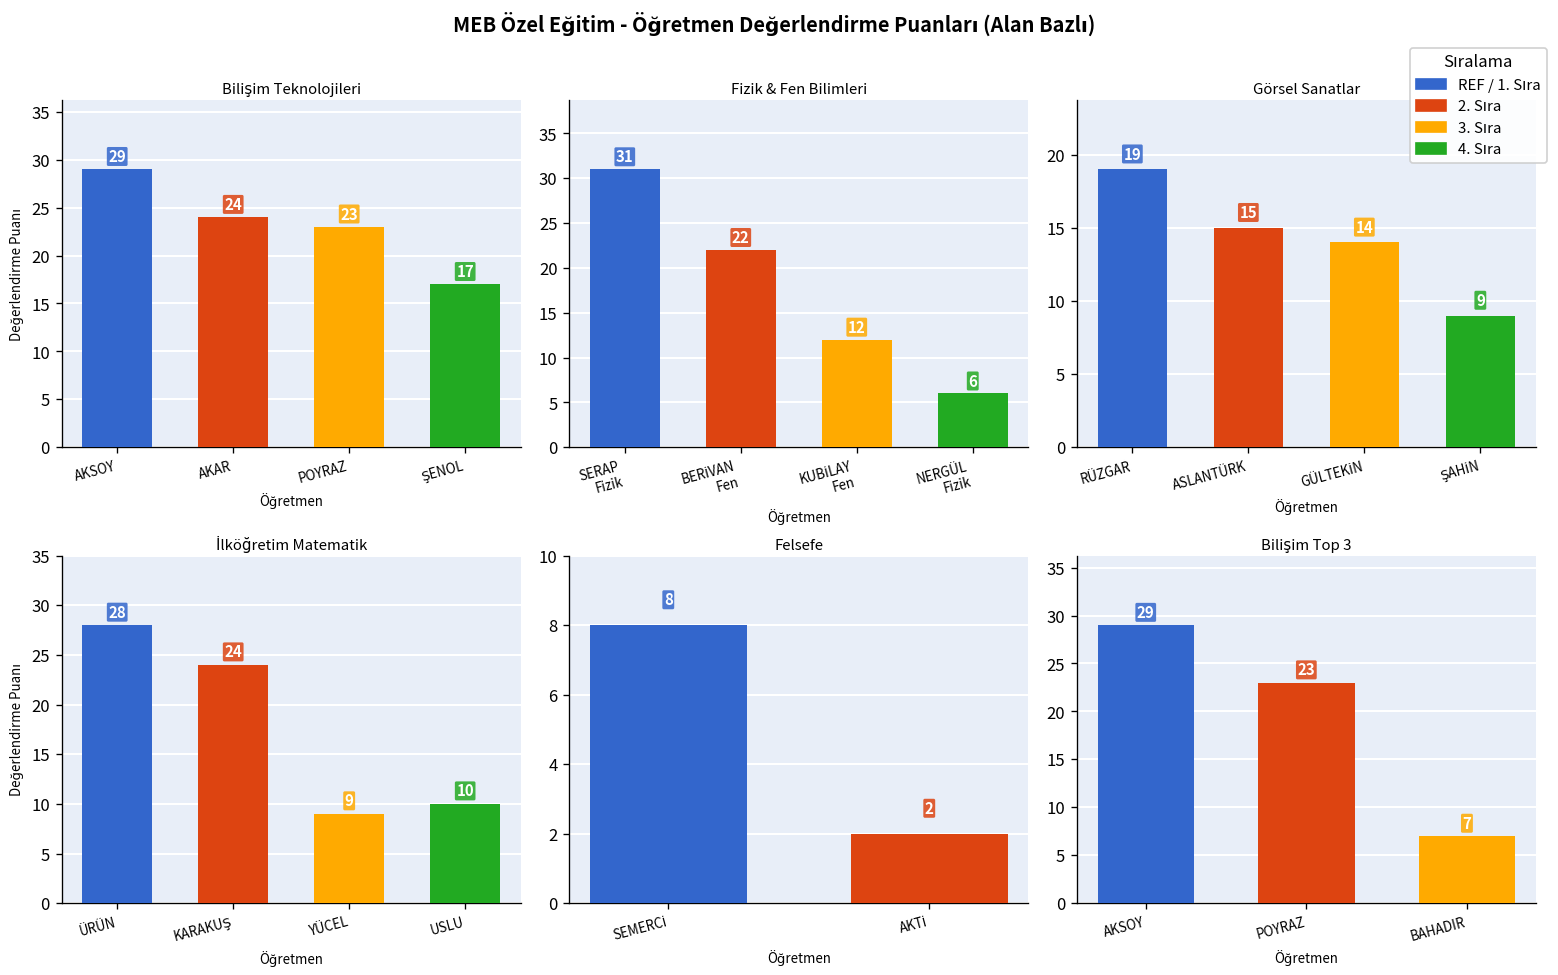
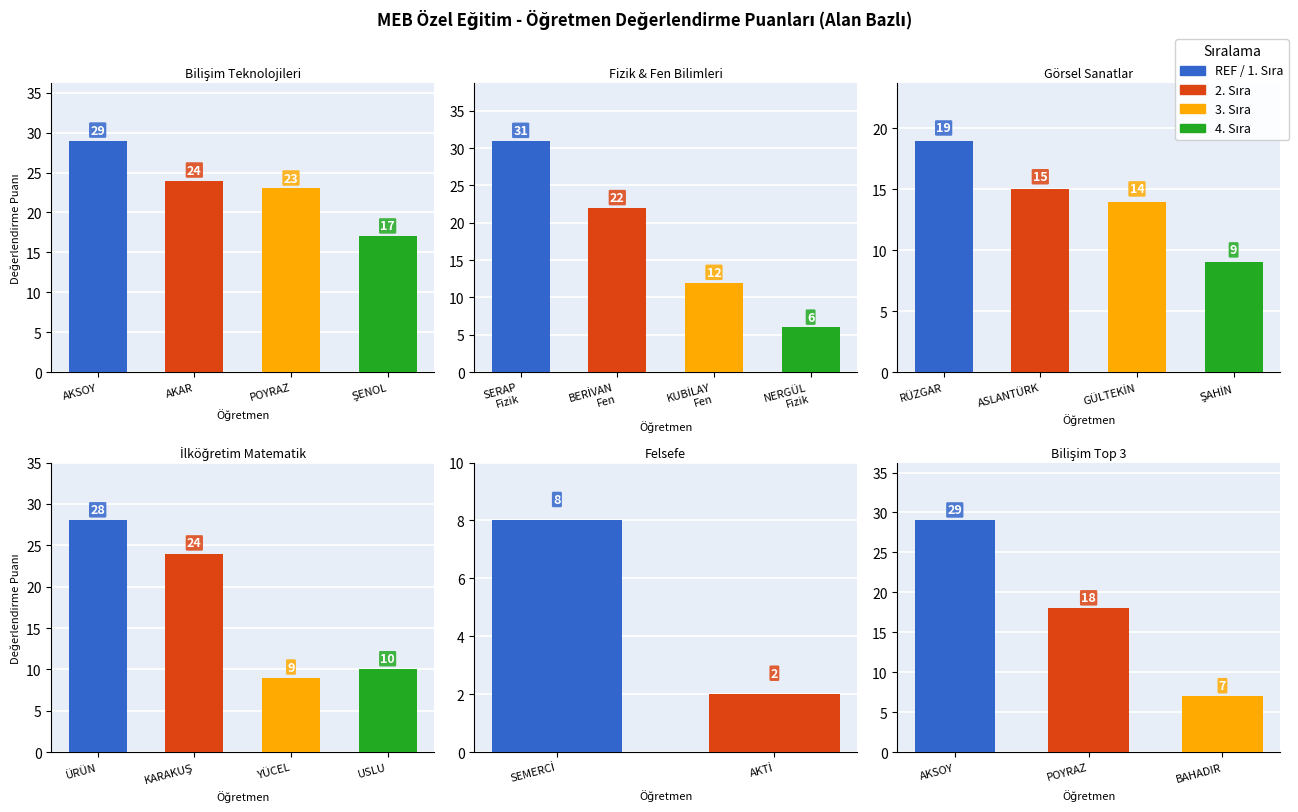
Bilişim Top 3, POYRAZ: 23 -> 18
